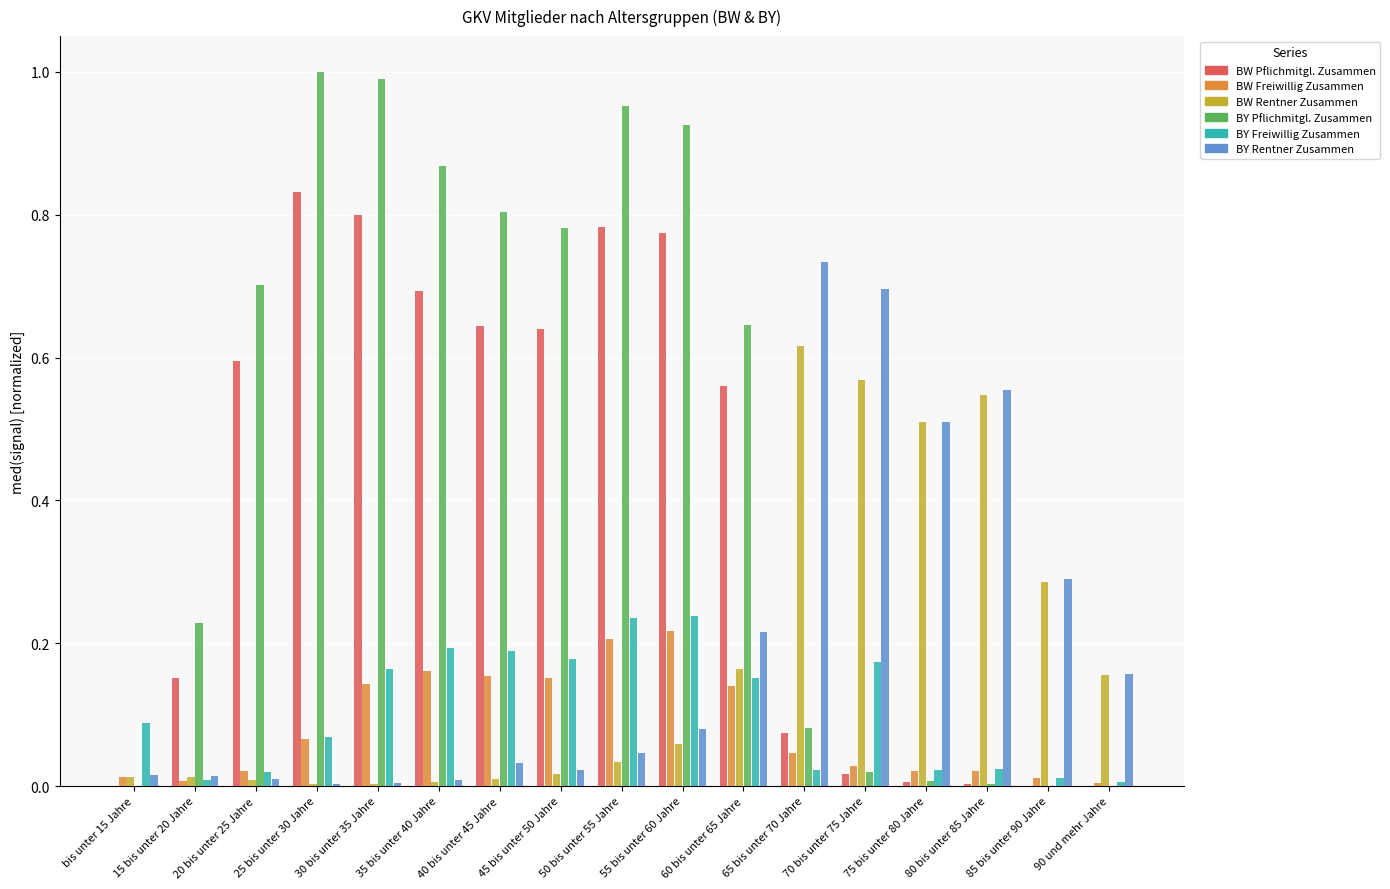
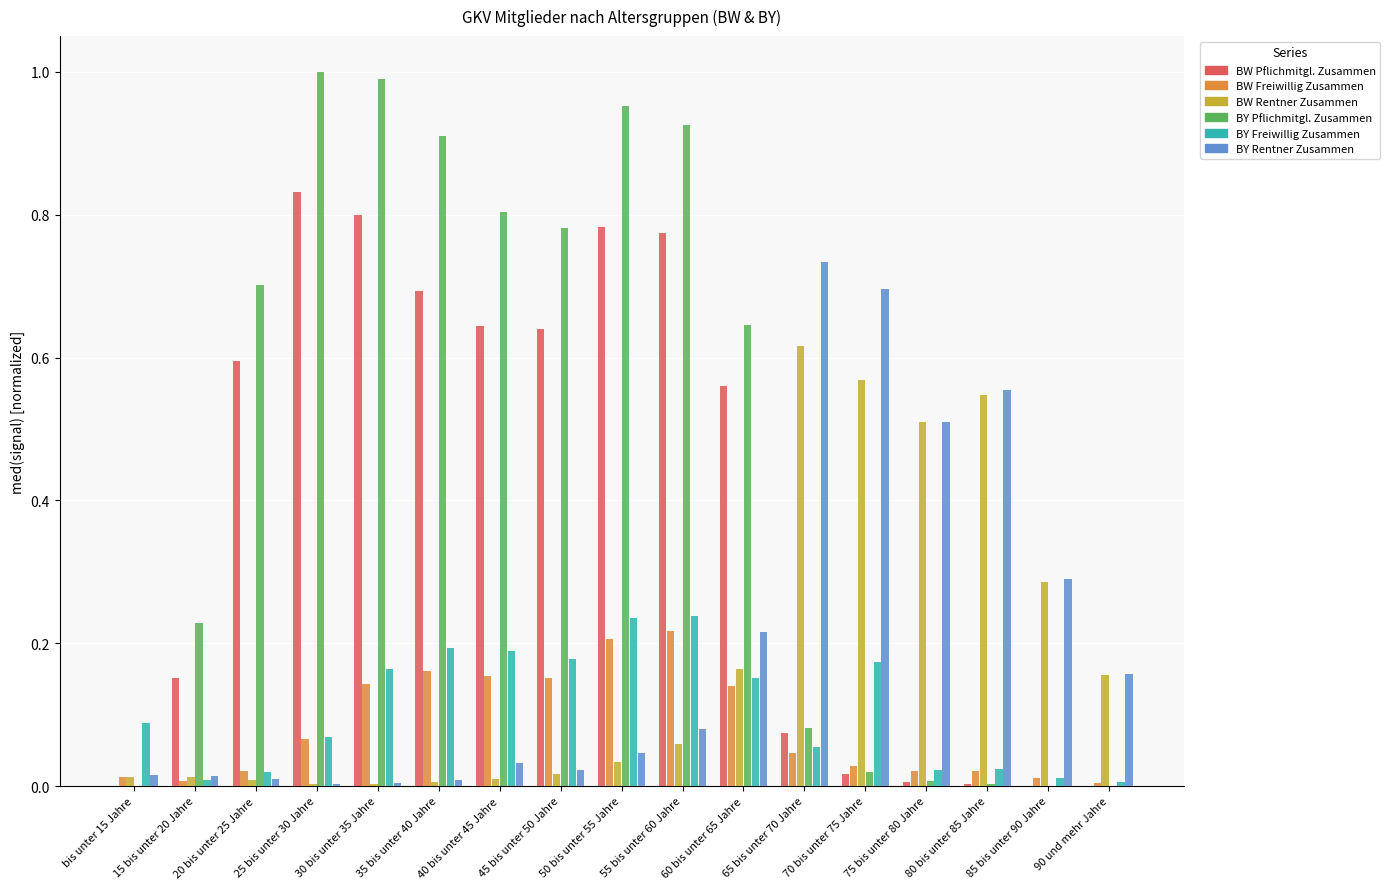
BY Pflichmitgl. Zusammen, 35 bis unter 40 Jahre: 0.87 -> 0.91
BY Freiwillig Zusammen, 65 bis unter 70 Jahre: 0.02 -> 0.05
